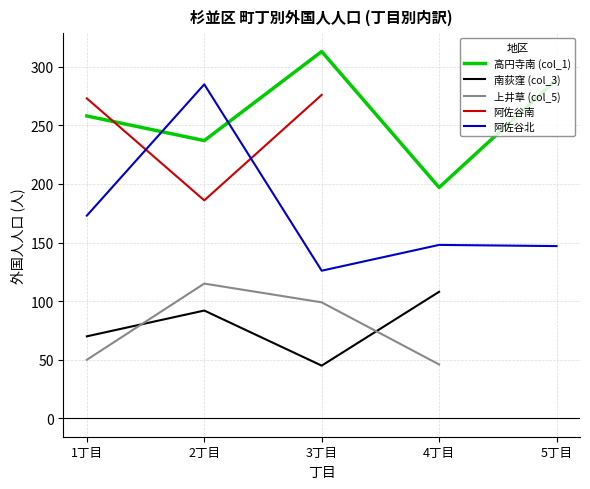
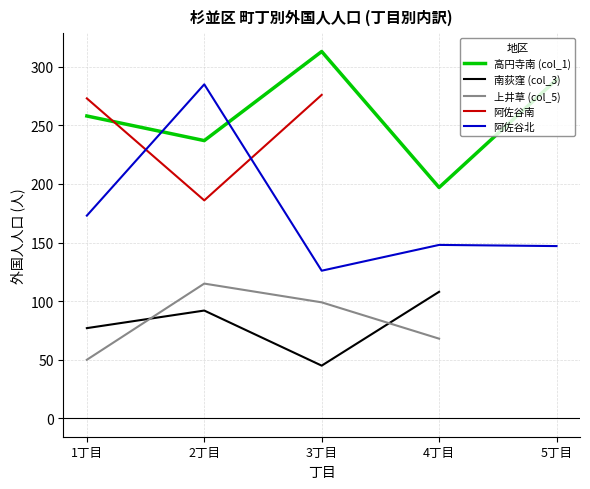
南荻窪 (col_3), 1丁目: 70 -> 77
上井草 (col_5), 4丁目: 46 -> 68
